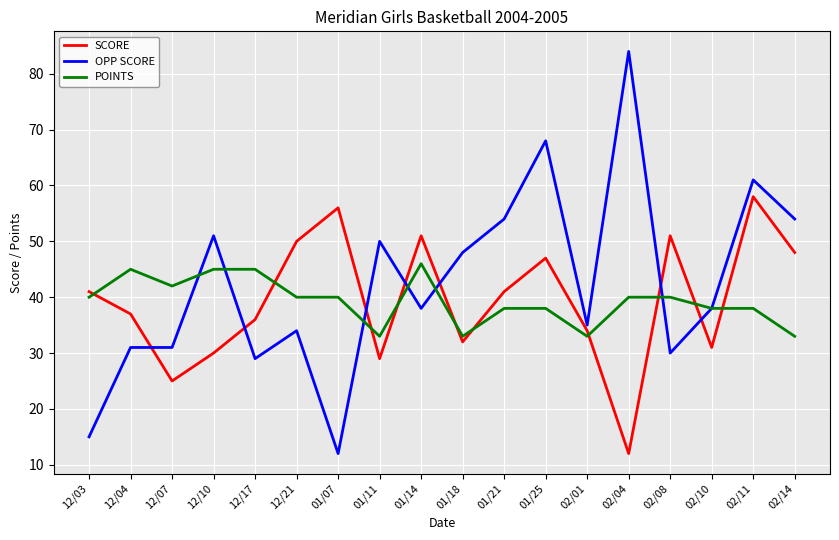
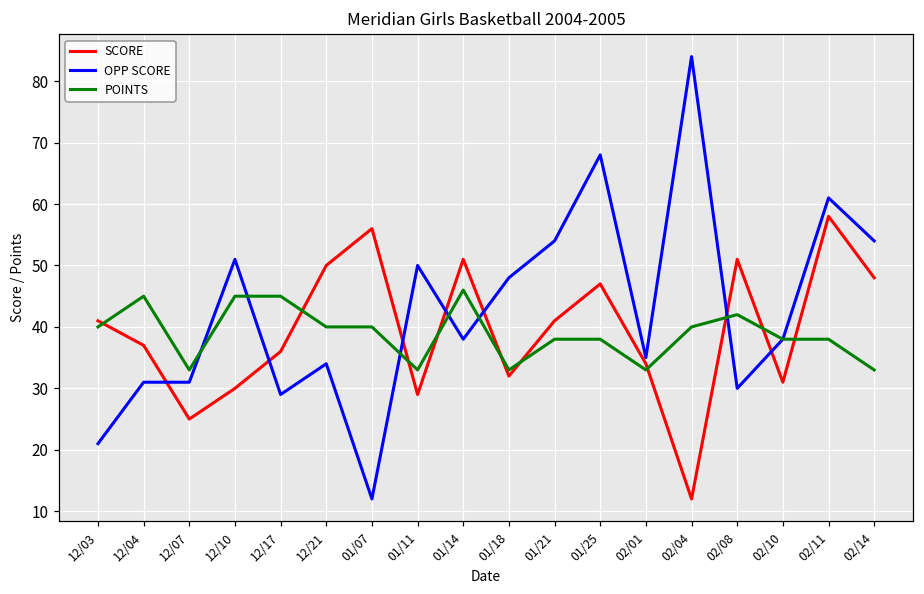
OPP SCORE, 12/03: 15 -> 21
POINTS, 12/07: 42 -> 33
POINTS, 02/08: 40 -> 42
